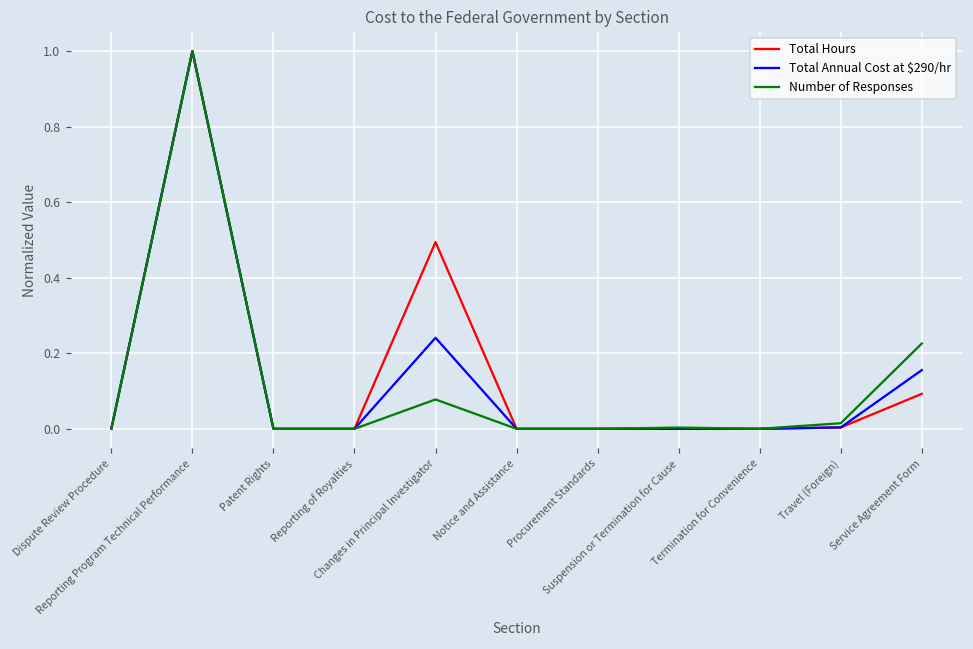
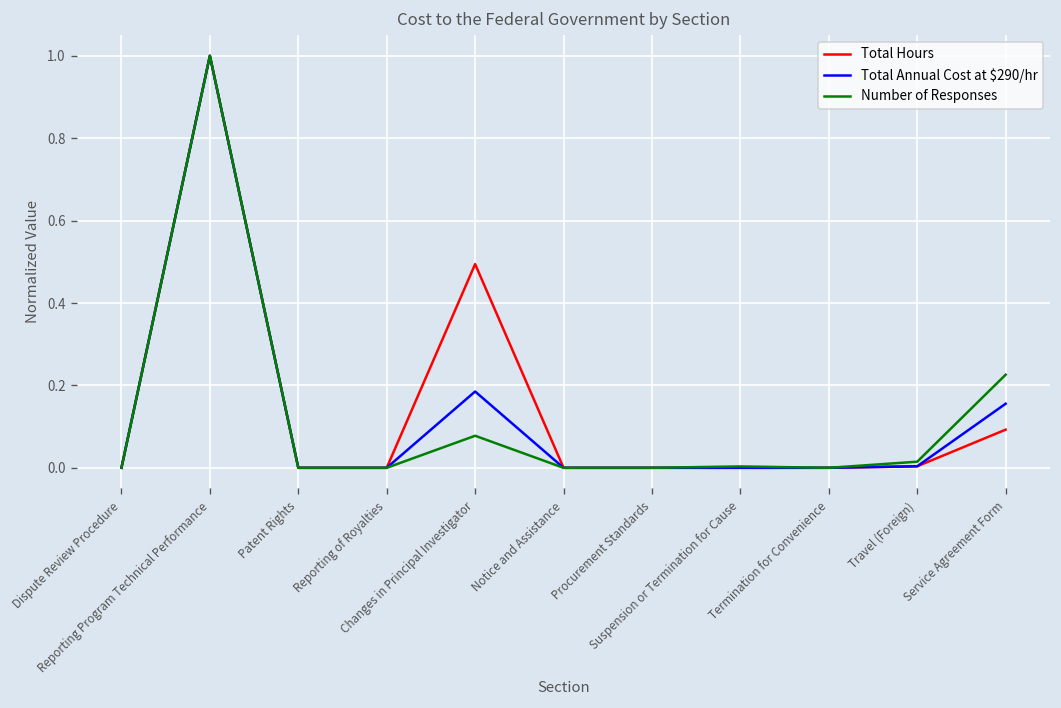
Total Annual Cost at $290/hr, Changes in Principal Investigator: 0.24 -> 0.19
